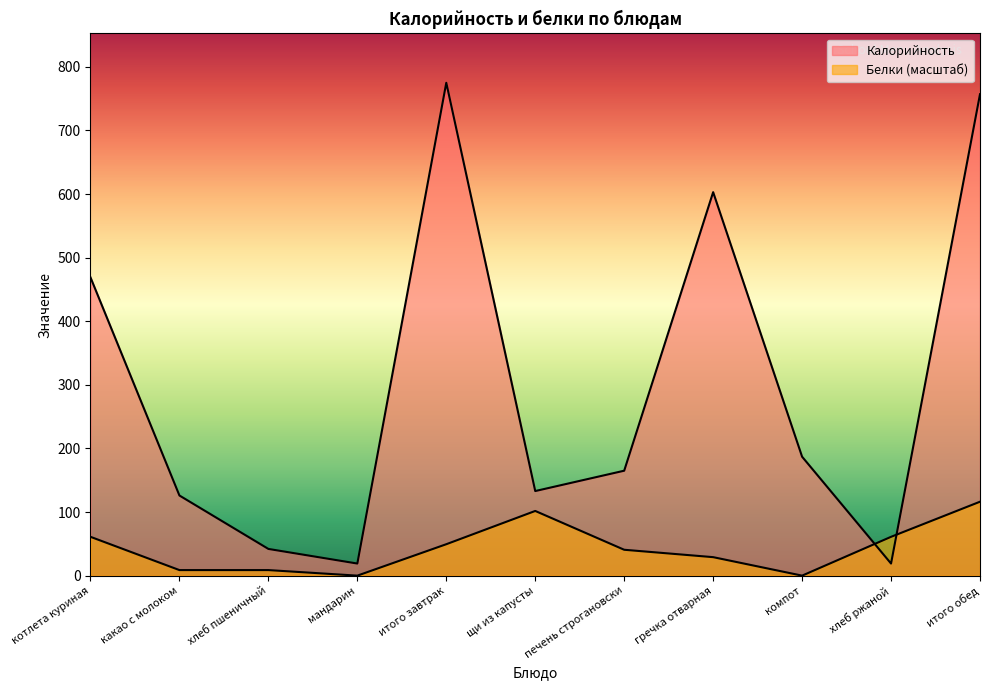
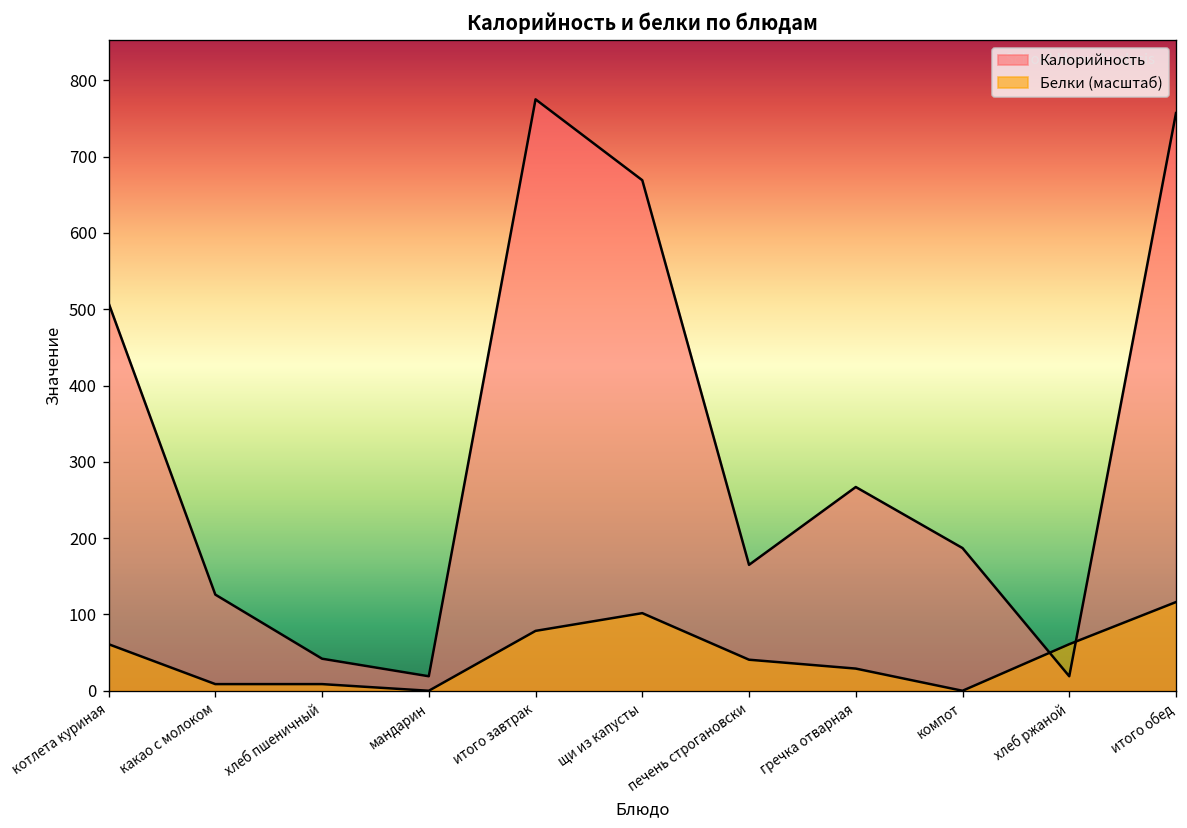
Калорийность, котлета куриная: 470 -> 510
Белки (масштаб), итого завтрак: 50 -> 80
Калорийность, щи из капусты: 130 -> 670
Калорийность, гречка отварная: 600 -> 270
